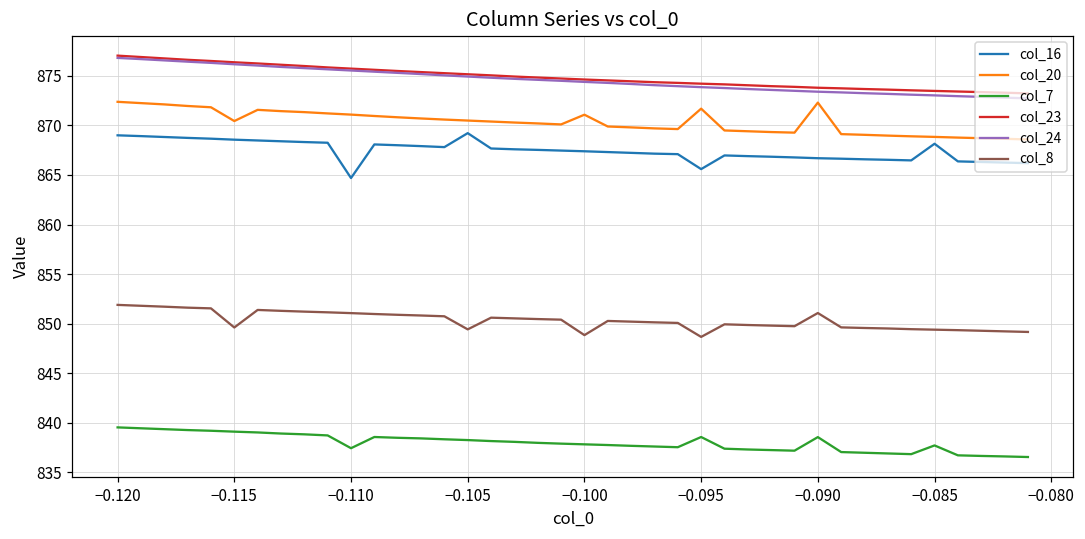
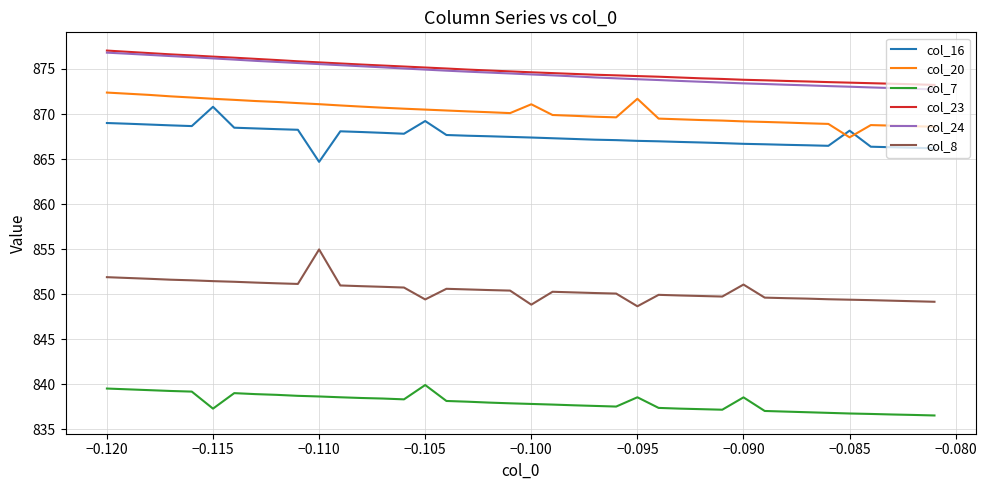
col_16, −0.115: 869 -> 871
col_20, −0.115: 870 -> 872
col_7, −0.115: 839 -> 837
col_8, −0.115: 850 -> 851
col_7, −0.110: 837 -> 839
col_8, −0.110: 851 -> 855
col_7, −0.105: 838 -> 840
col_16, −0.095: 866 -> 867
col_20, −0.090: 872 -> 869
col_20, −0.085: 869 -> 867
col_7, −0.085: 838 -> 837
